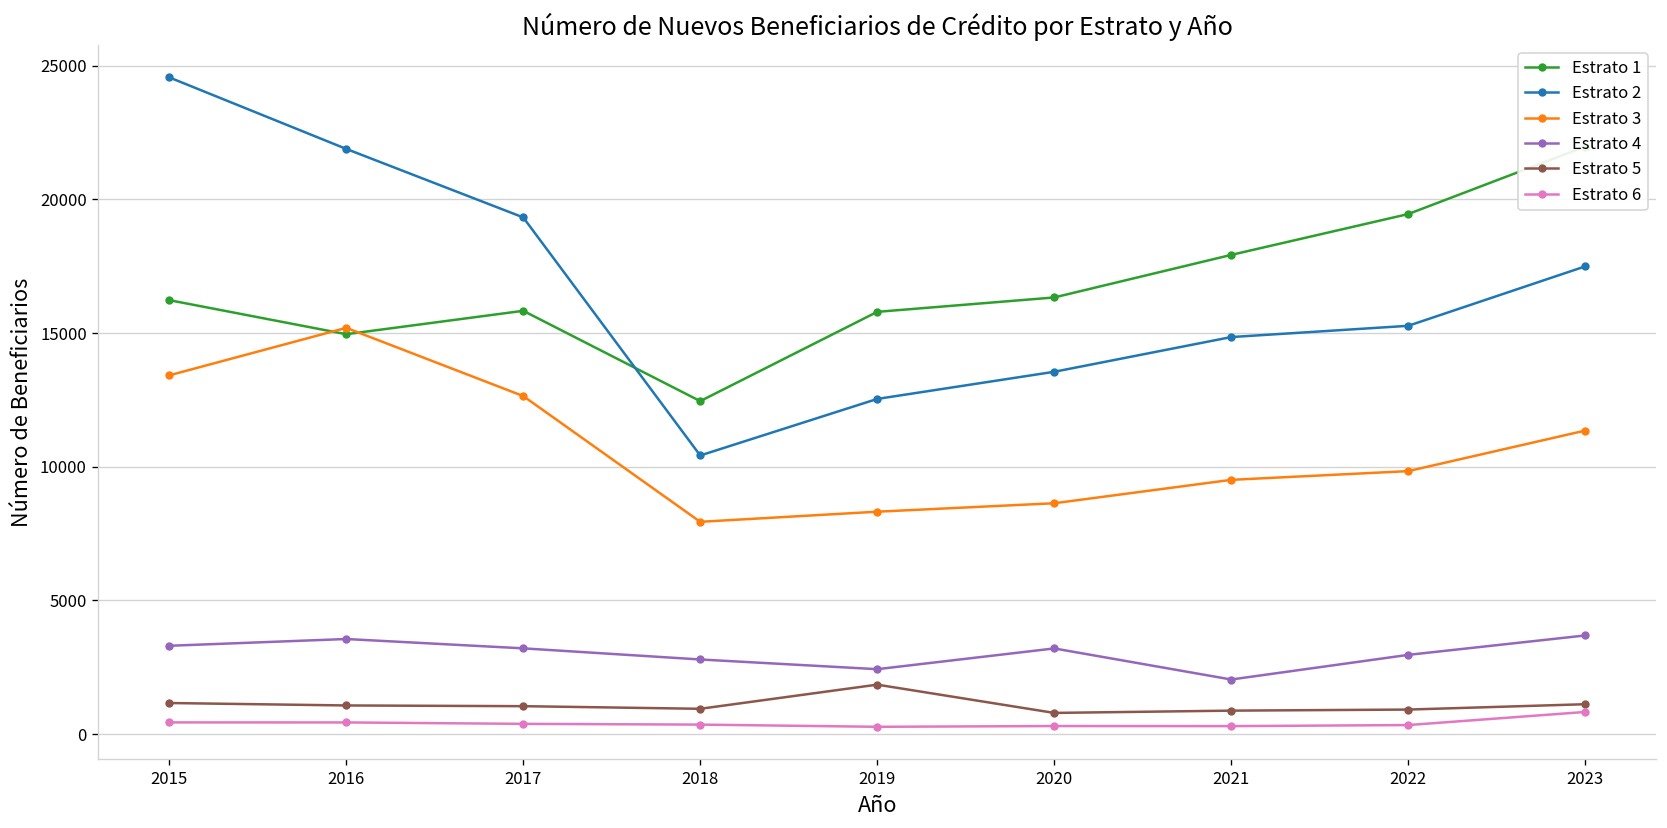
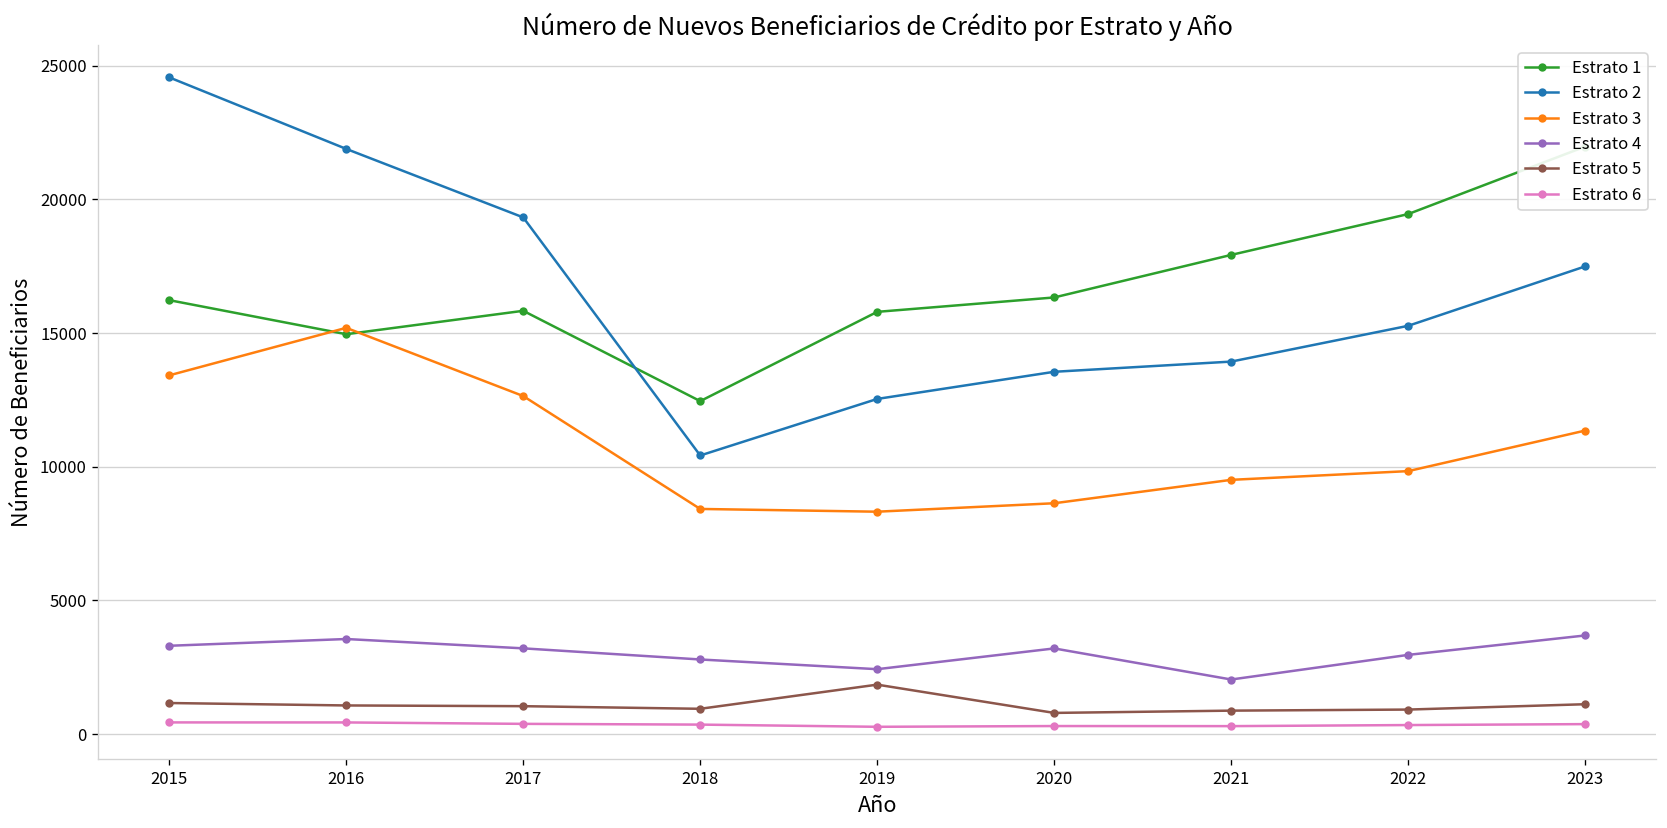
Estrato 3, 2018: 7900 -> 8400
Estrato 2, 2021: 14800 -> 13900
Estrato 6, 2023: 800 -> 400
